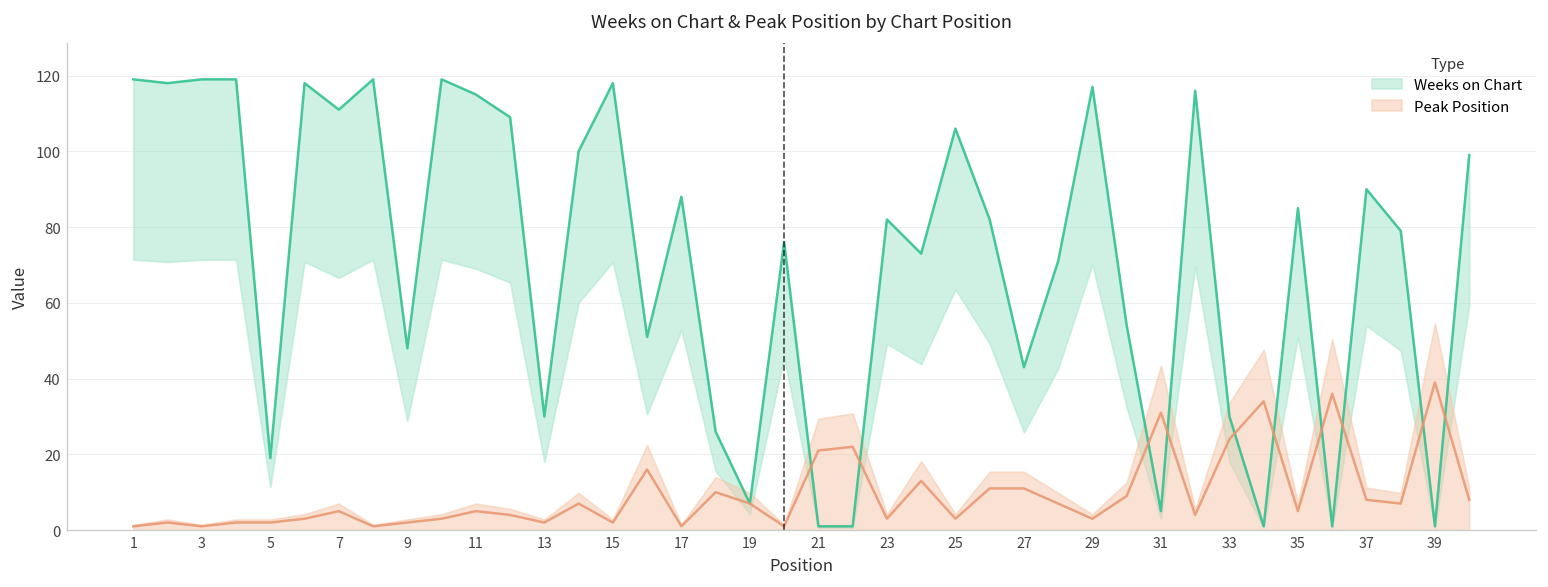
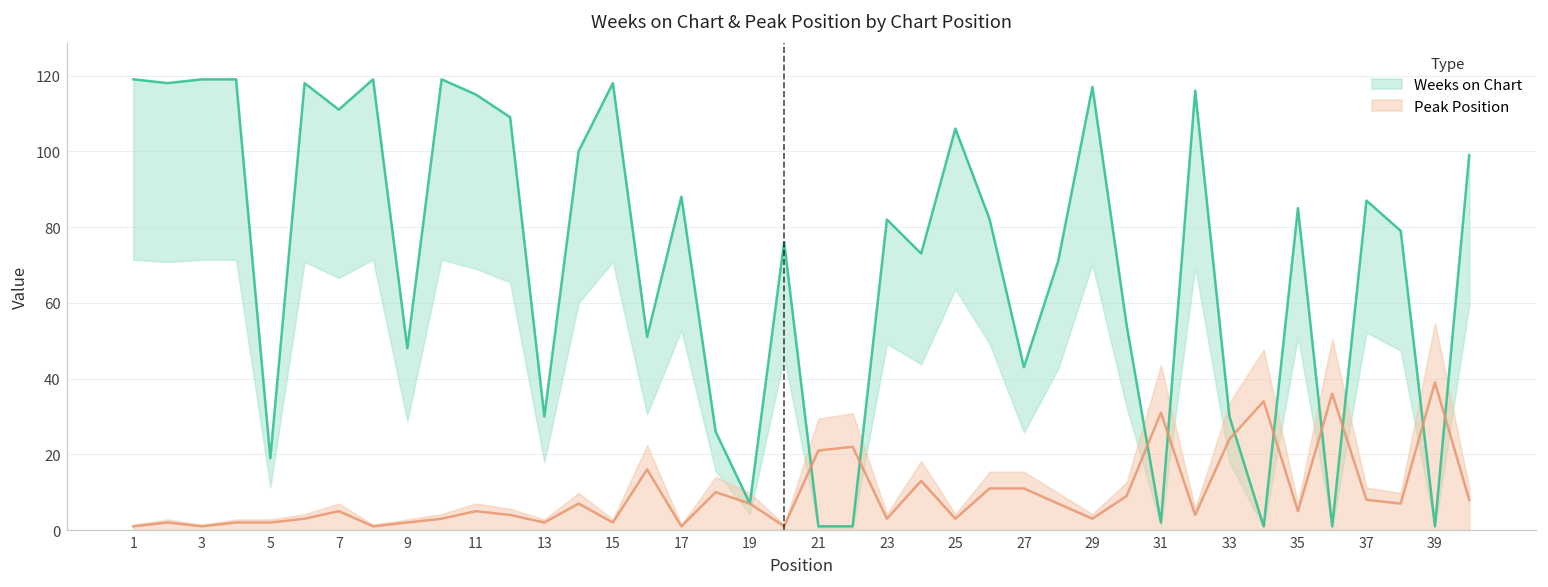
Weeks on Chart, 31: 5 -> 2
Weeks on Chart, 37: 90 -> 87
